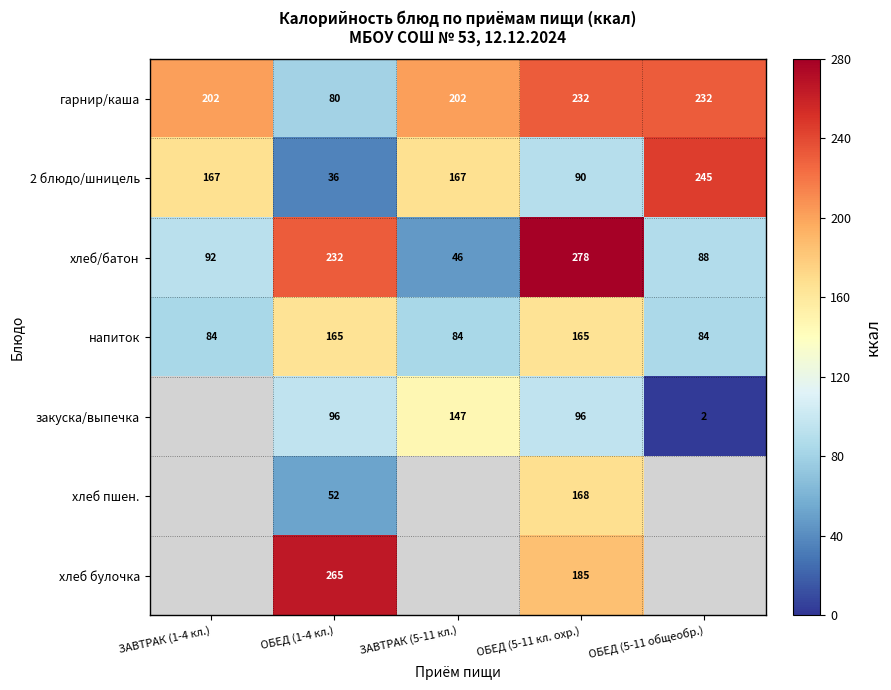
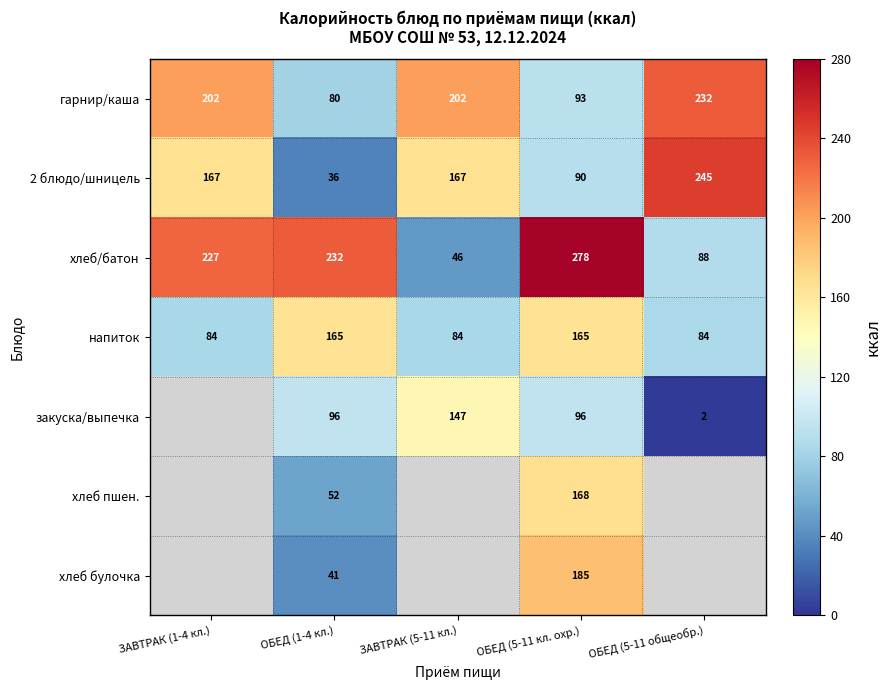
гарнир/каша, ОБЕД (5-11 кл. охр.): 232 -> 93
хлеб/батон, ЗАВТРАК (1-4 кл.): 92 -> 227
хлеб булочка, ОБЕД (1-4 кл.): 265 -> 41
